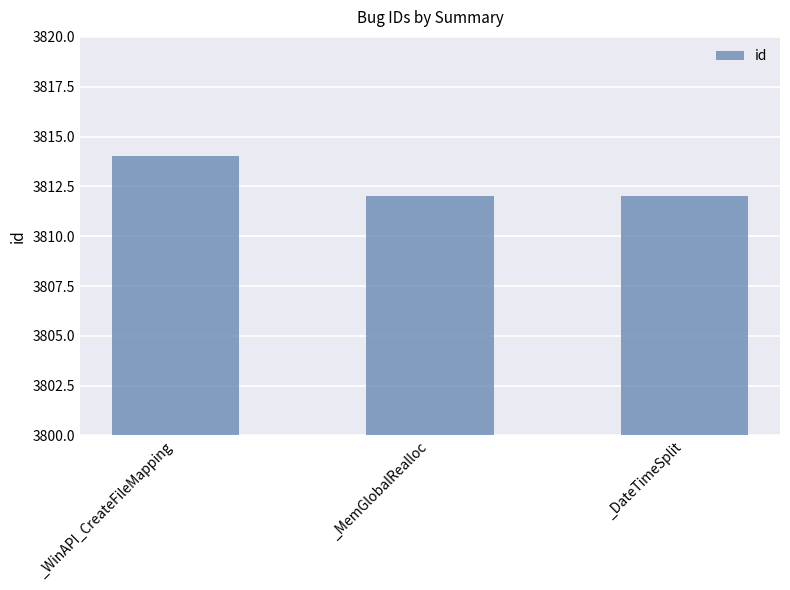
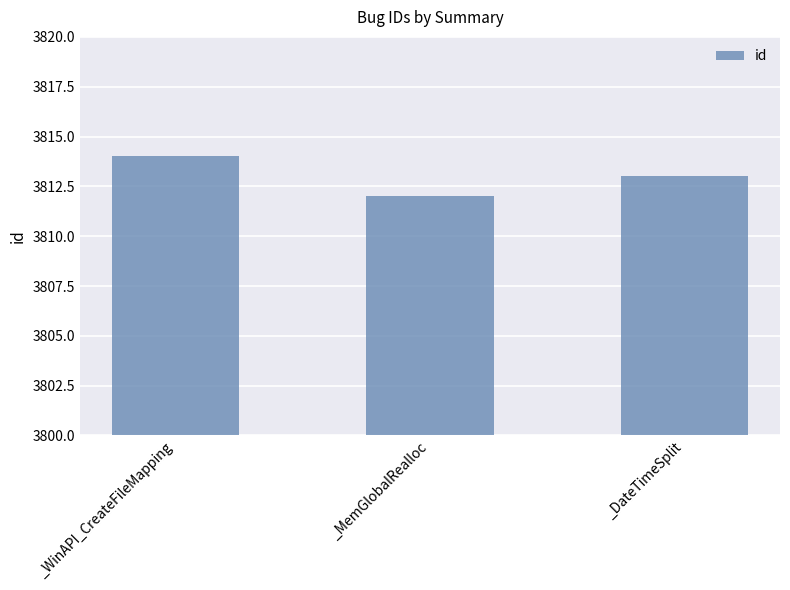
_DateTimeSplit: 3812 -> 3813
